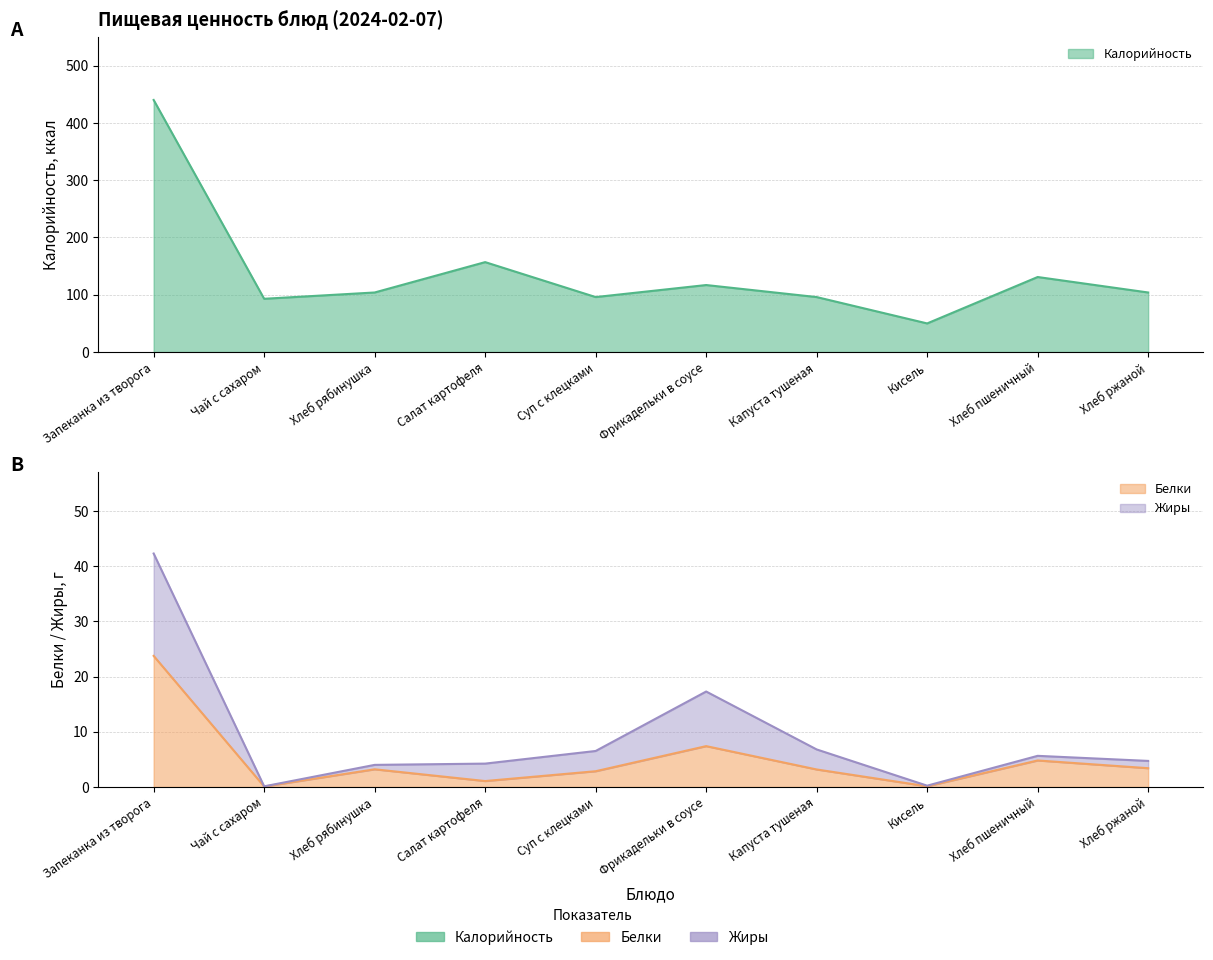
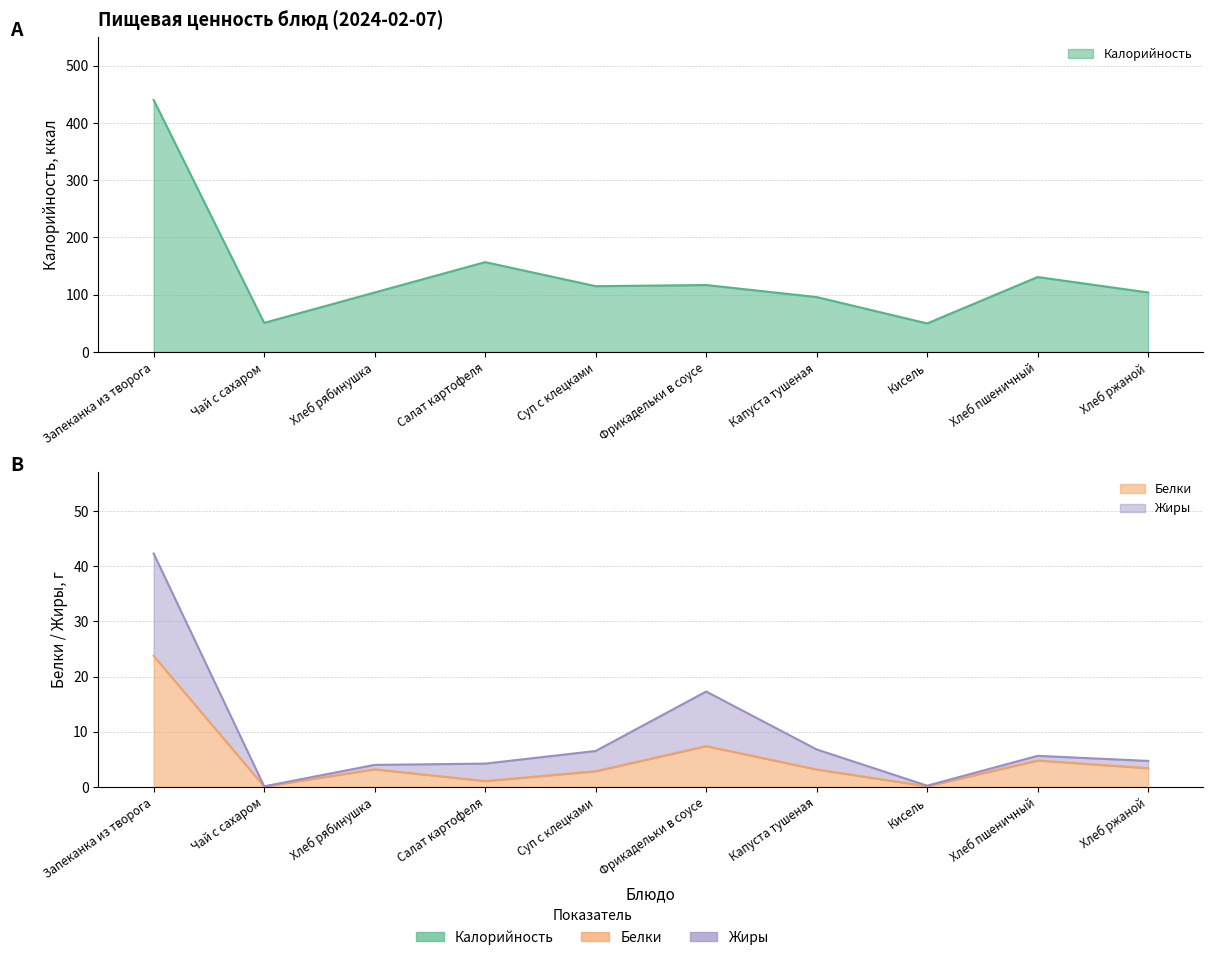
Пищевая ценность блюд (2024-02-07), Чай с сахаром: 90 -> 50
Пищевая ценность блюд (2024-02-07), Суп с клецками: 100 -> 120
